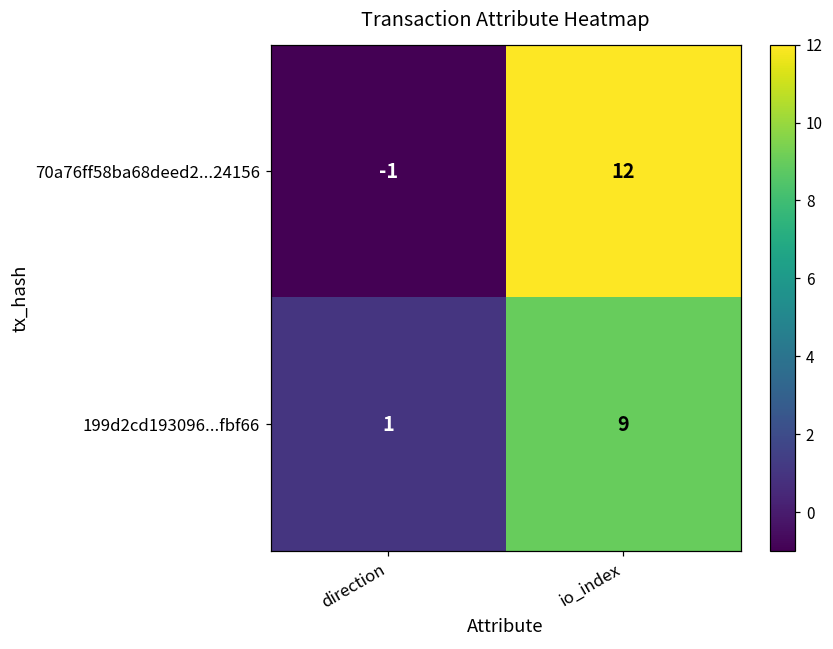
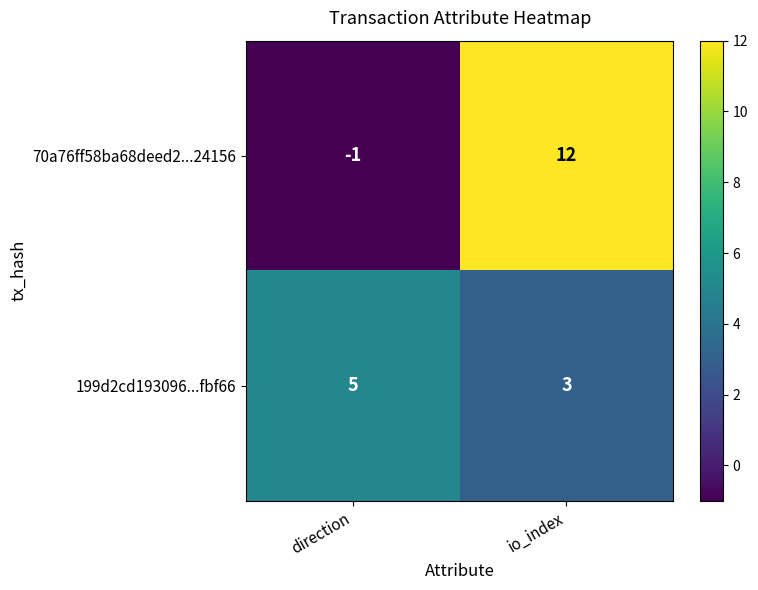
199d2cd193096...fbf66, direction: 1 -> 5
199d2cd193096...fbf66, io_index: 9 -> 3
